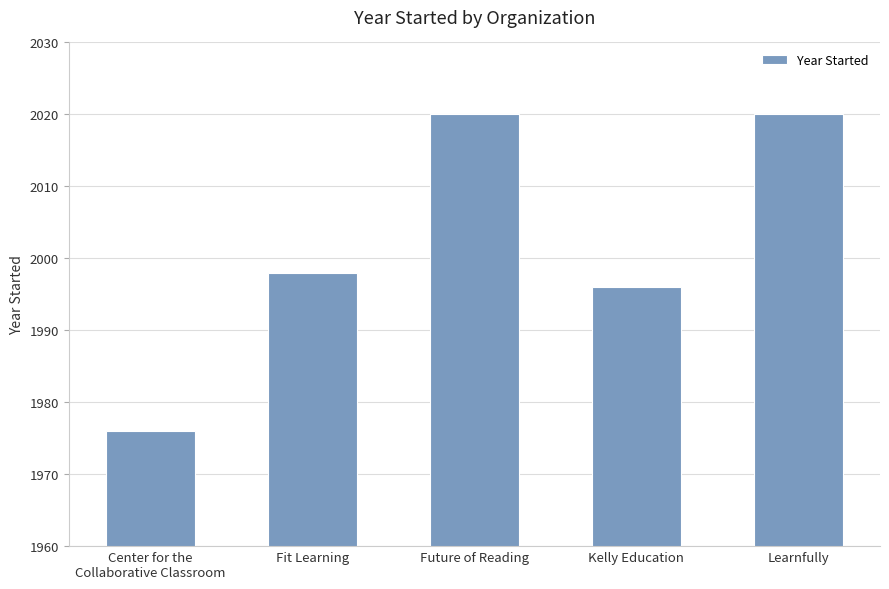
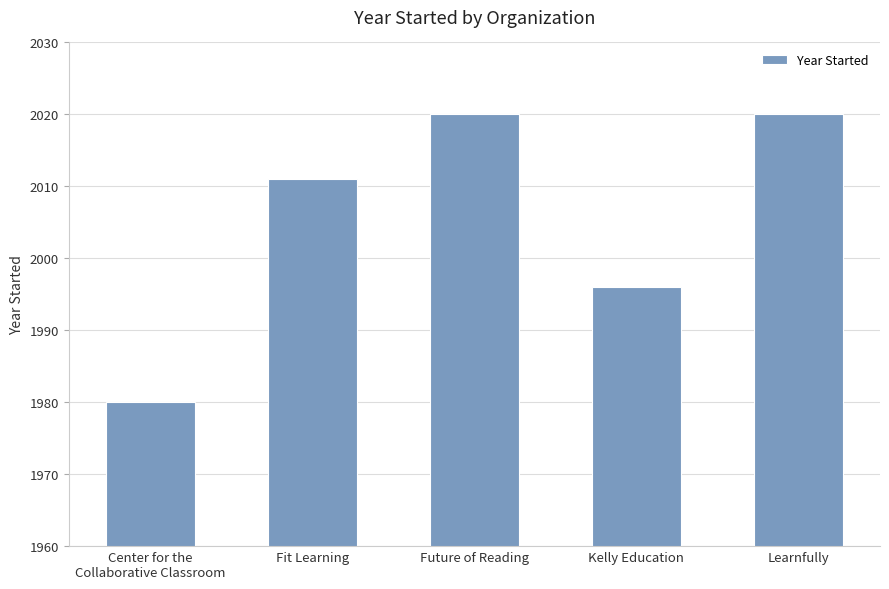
Center for the Collaborative Classroom: 1976 -> 1980
Fit Learning: 1998 -> 2011
